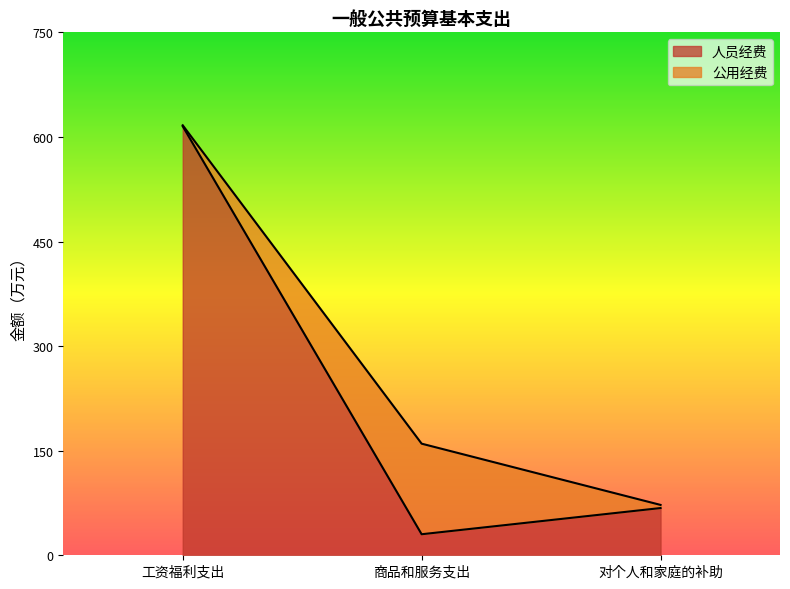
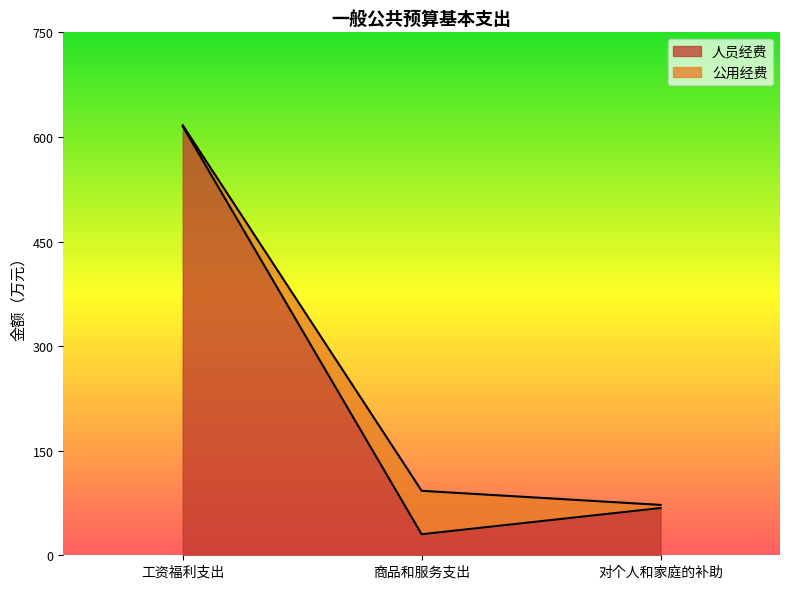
公用经费, 商品和服务支出: 130 -> 60
